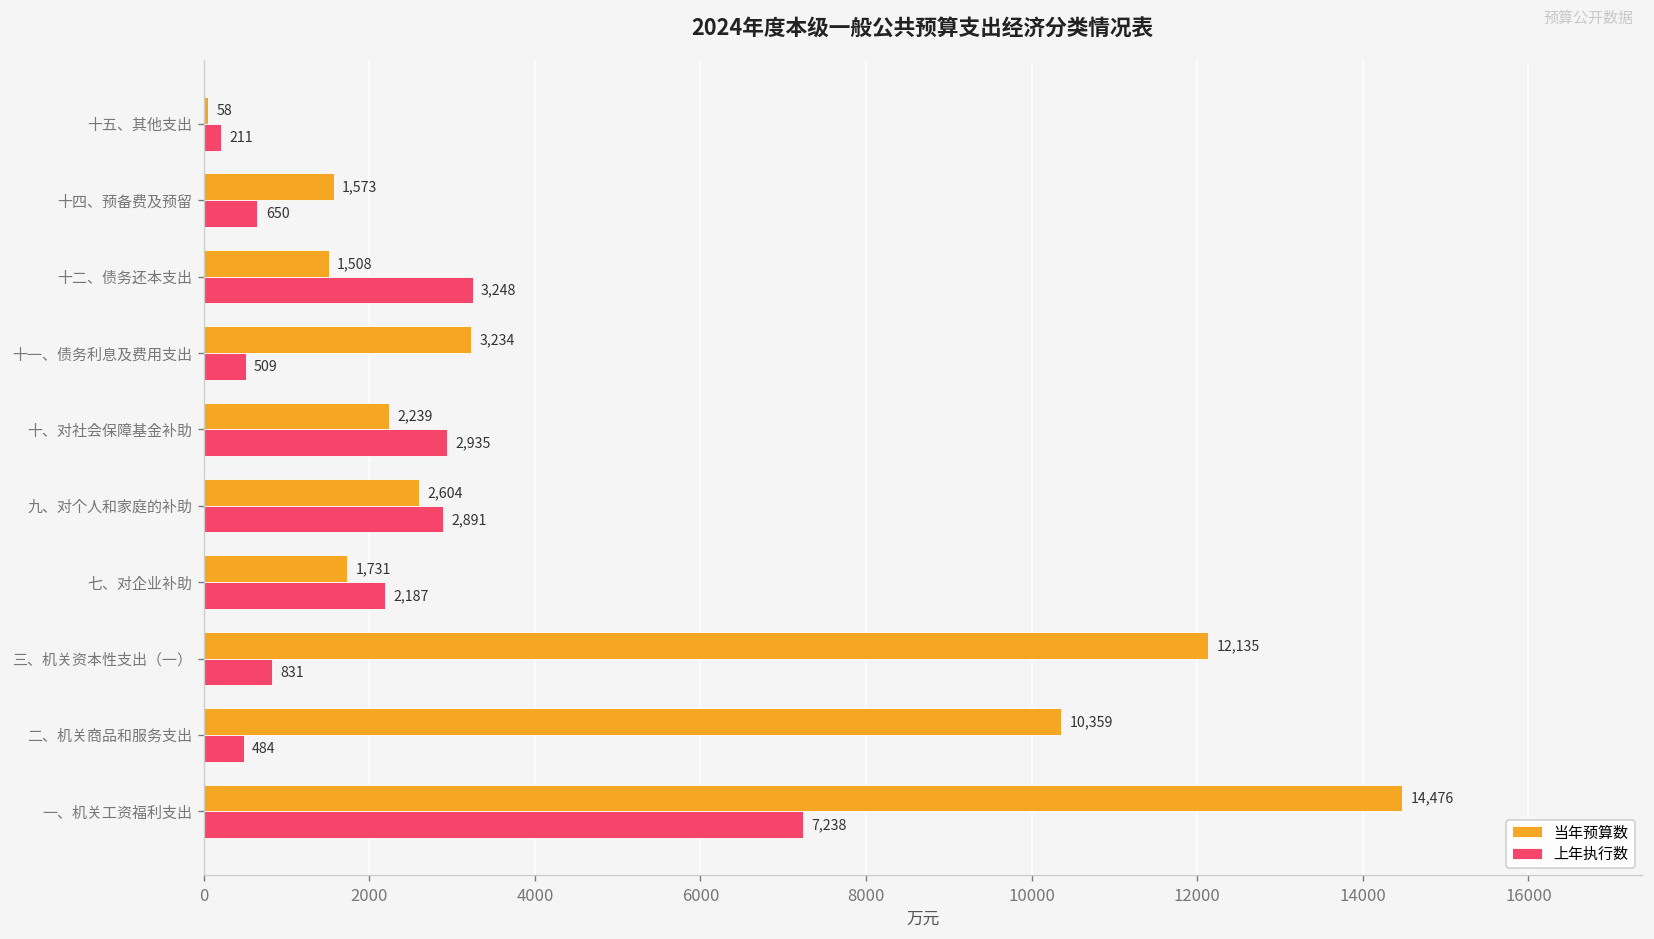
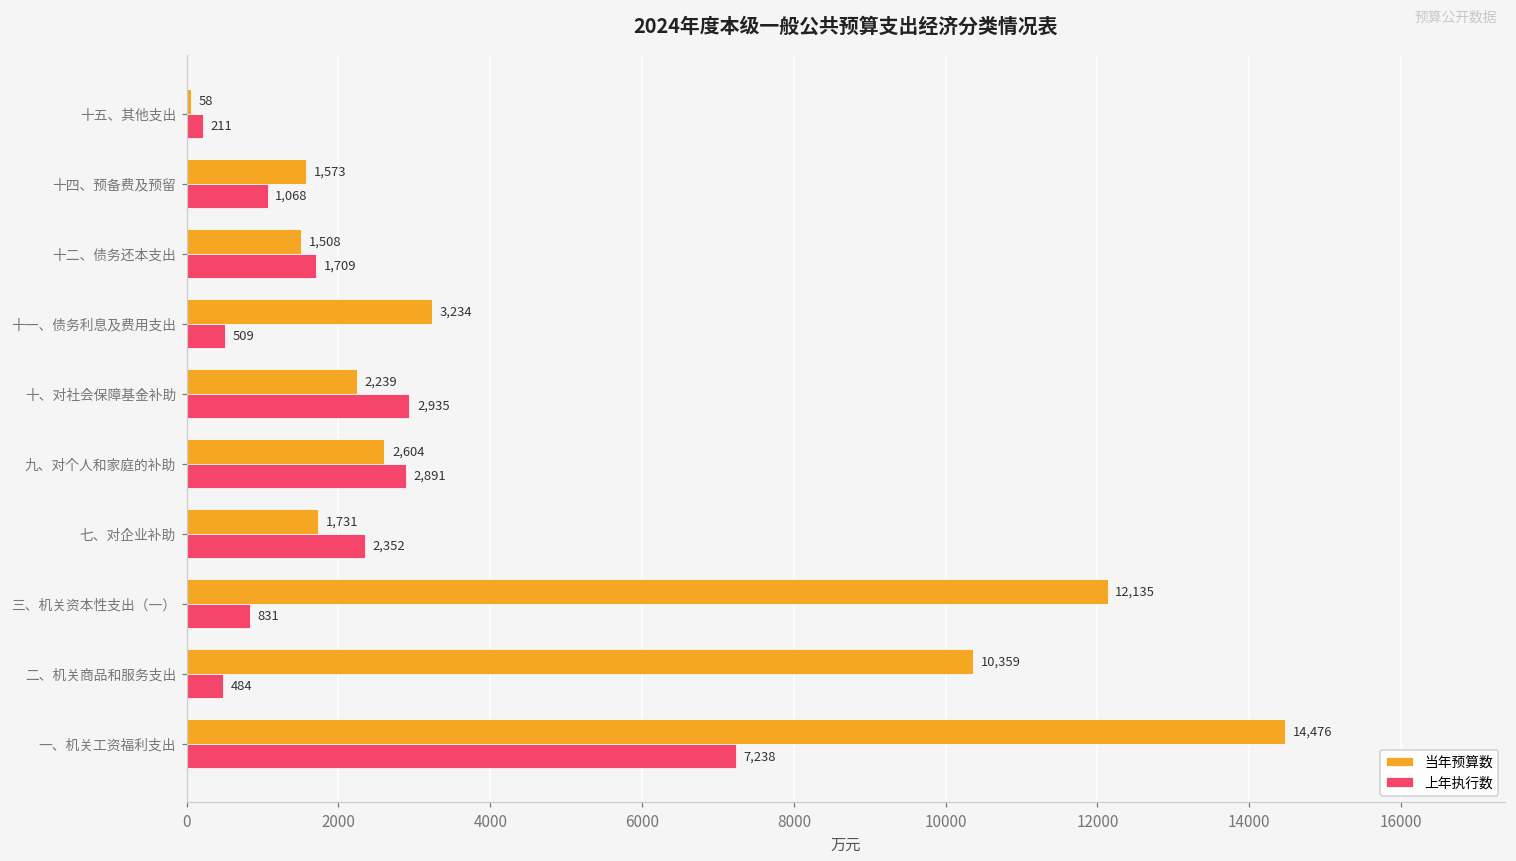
上年执行数, 十四、预备费及预留: 650 -> 1,068
上年执行数, 十二、债务还本支出: 3,248 -> 1,709
上年执行数, 七、对企业补助: 2,187 -> 2,352
